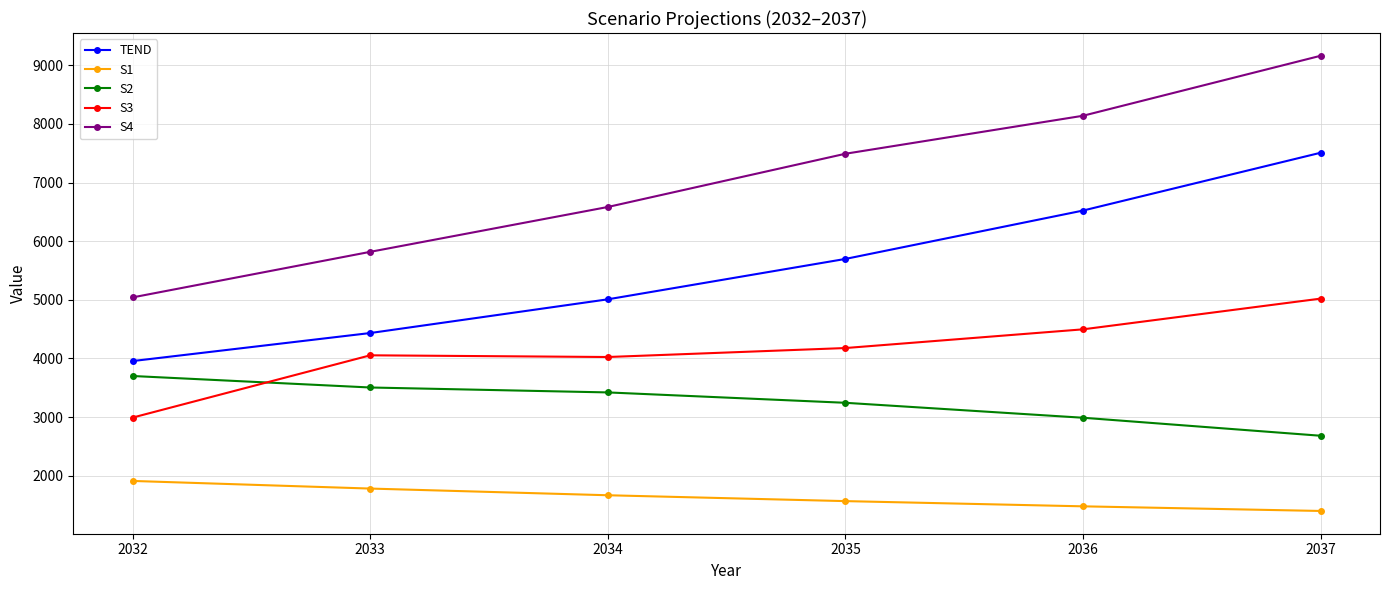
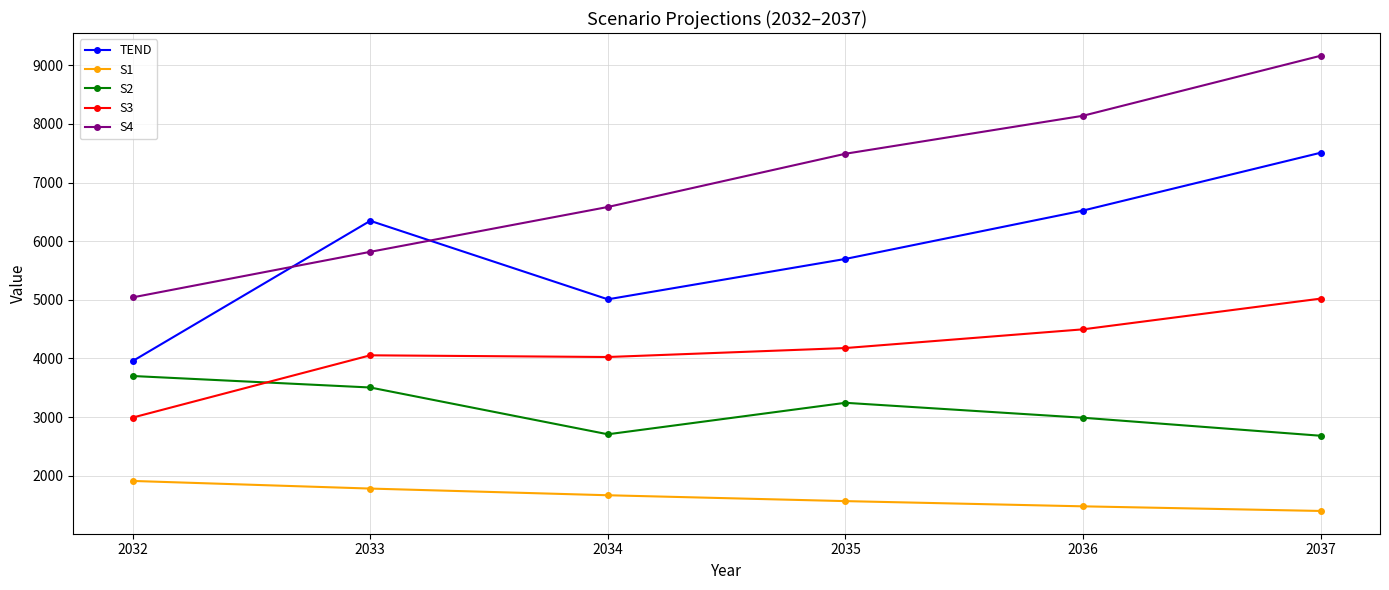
TEND, 2033: 4400 -> 6300
S2, 2034: 3400 -> 2700
